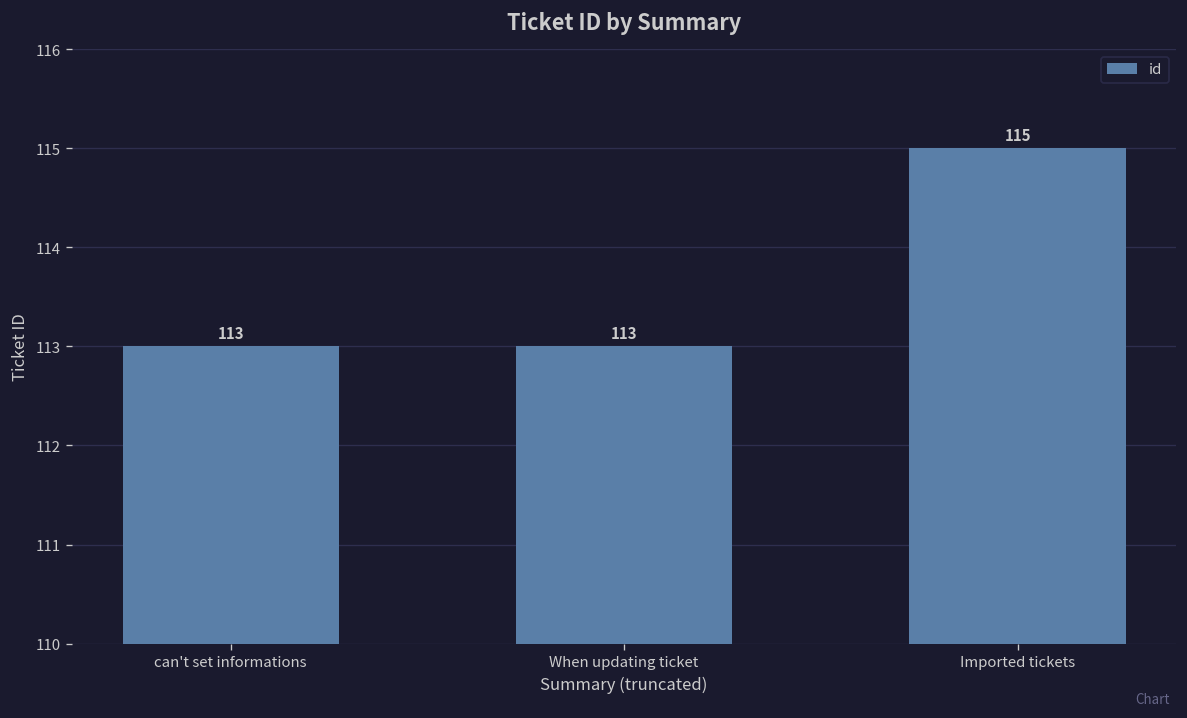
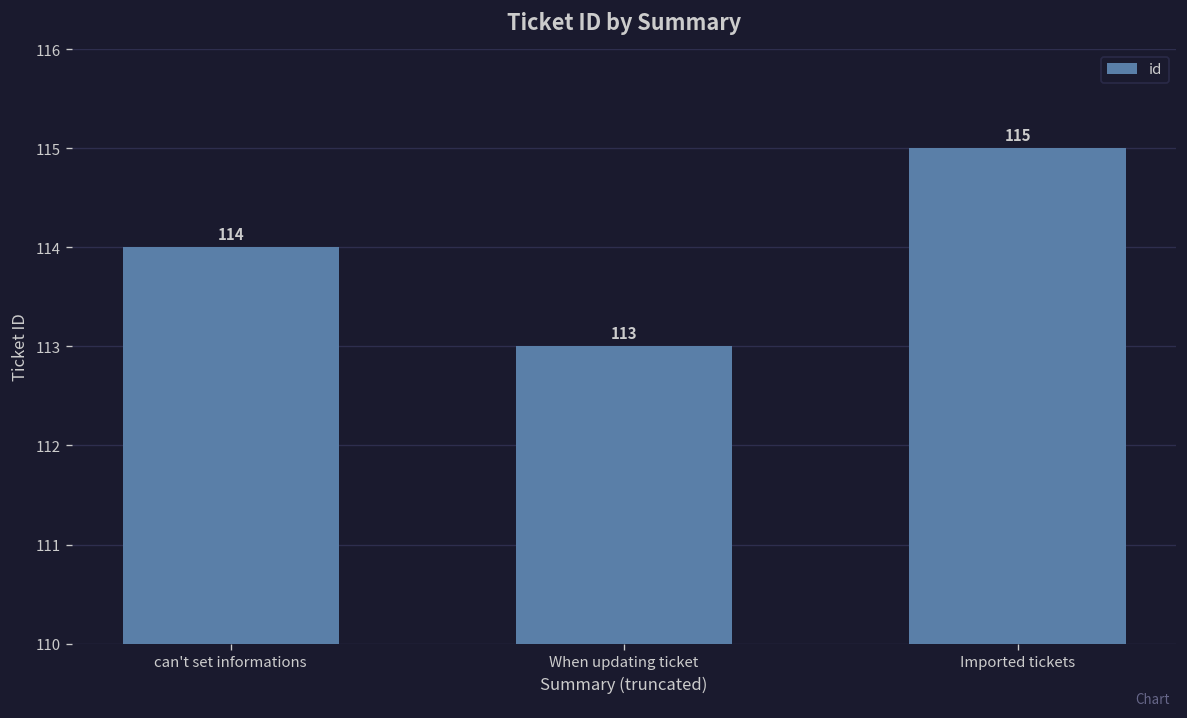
can't set informations: 113 -> 114
